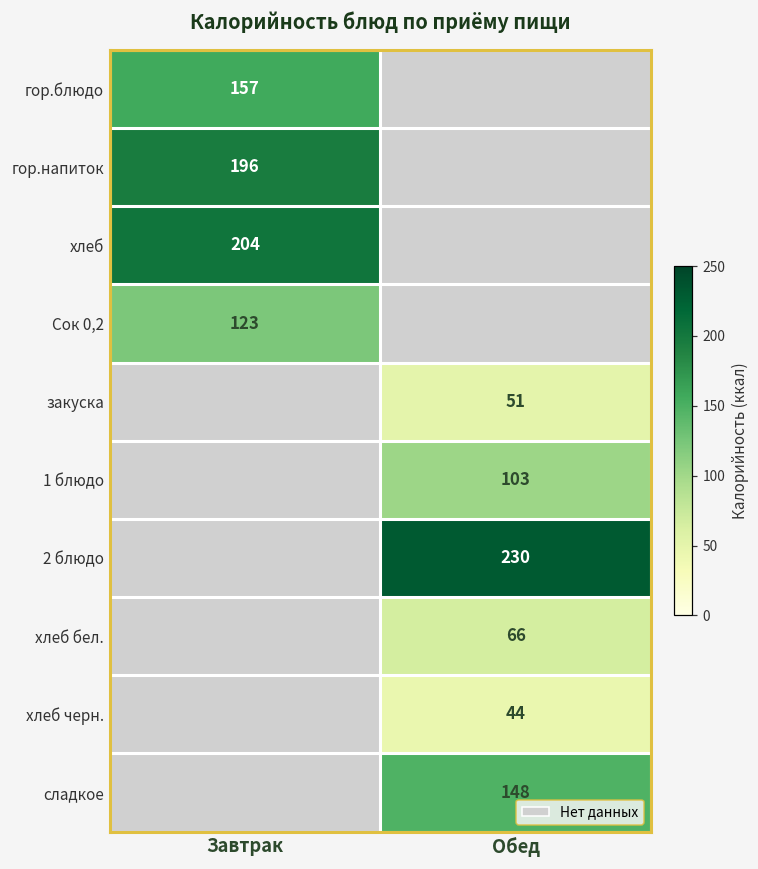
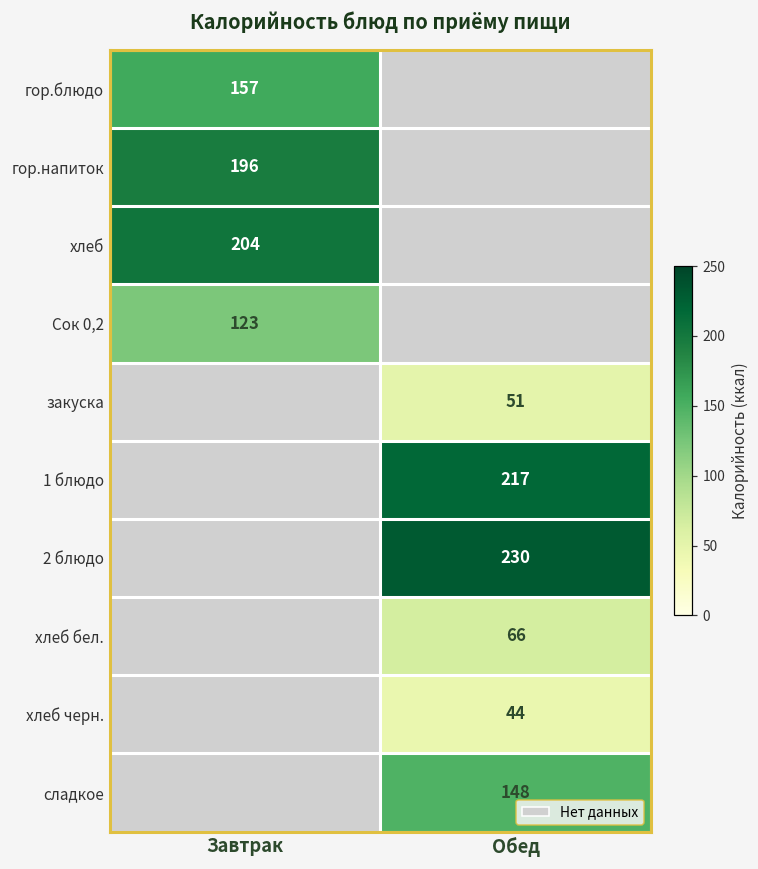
1 блюдо, Обед: 103 -> 217
